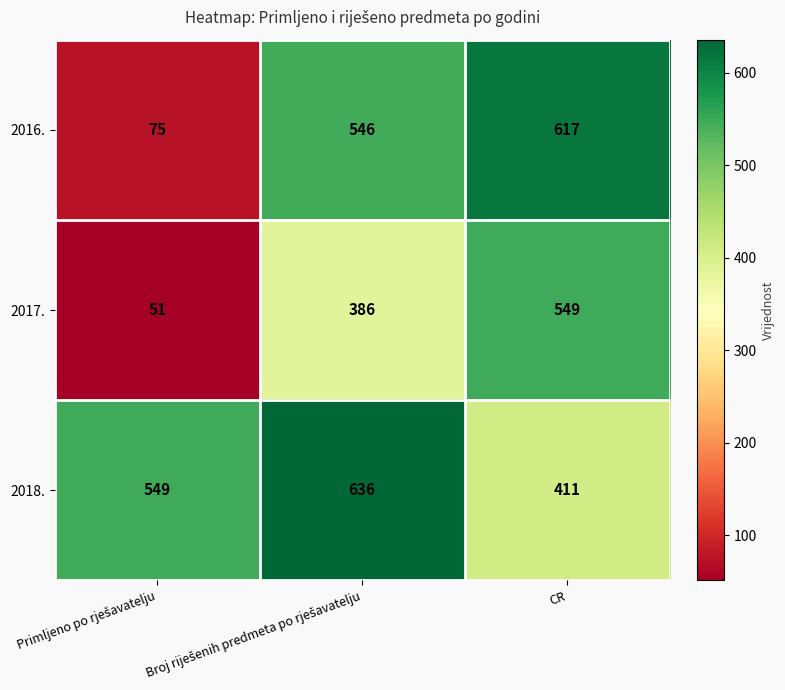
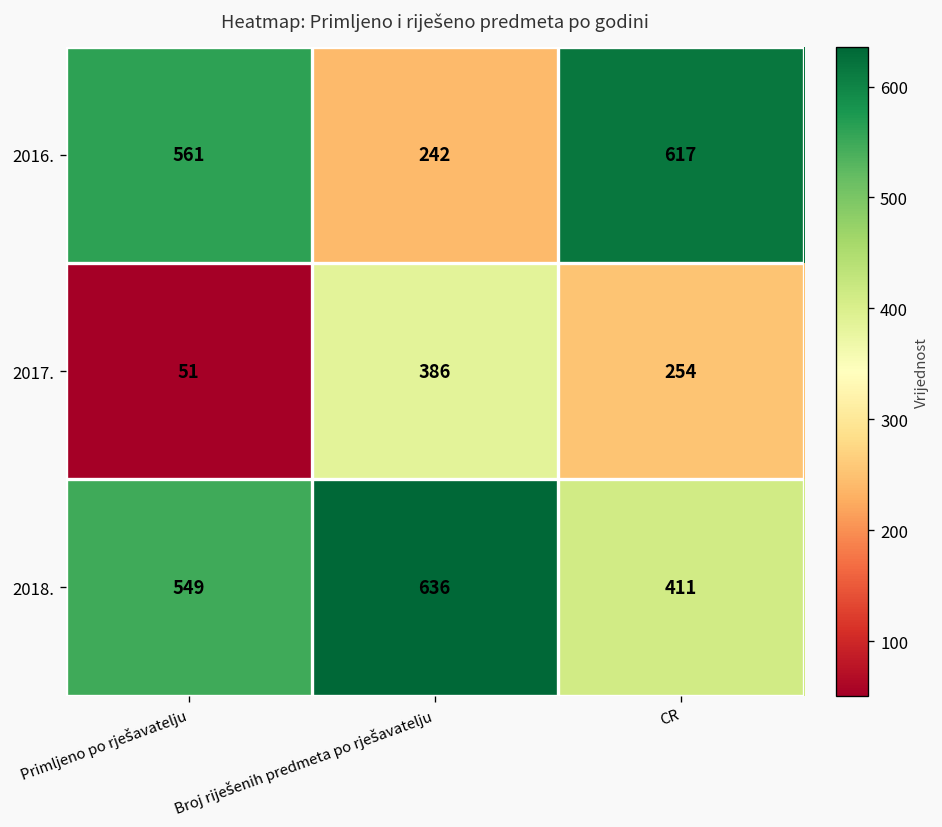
2016., Primljeno po rješavatelju: 75 -> 561
2016., Broj riješenih predmeta po rješavatelju: 546 -> 242
2017., CR: 549 -> 254
